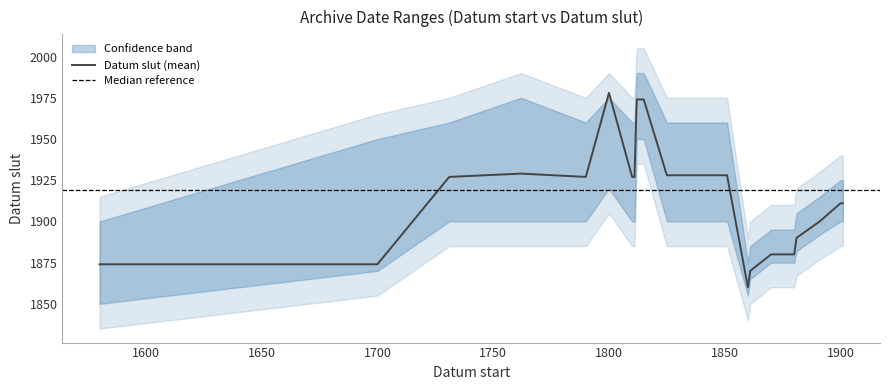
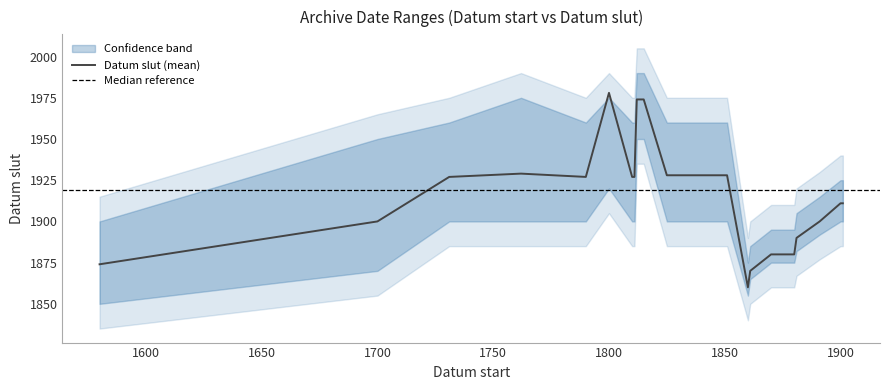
Datum slut (mean), 1700: 1874 -> 1900
